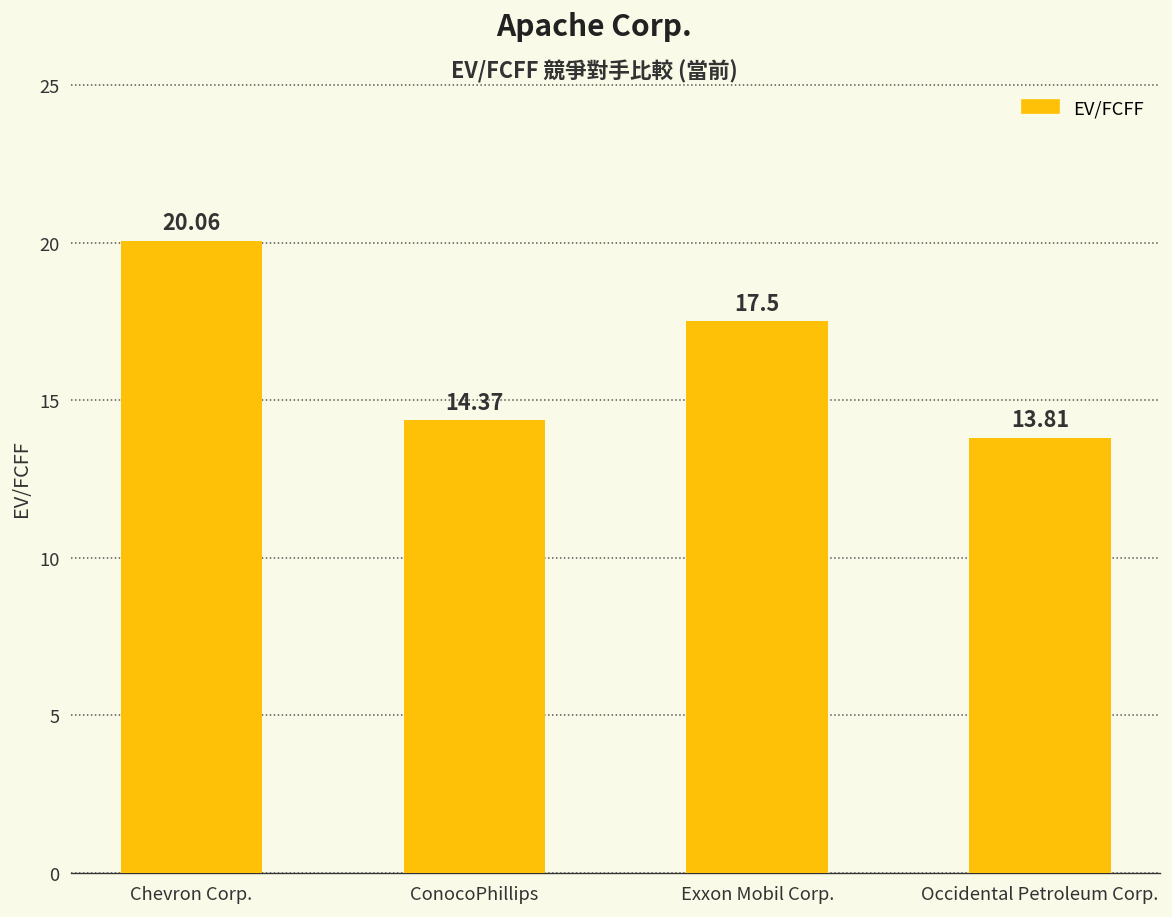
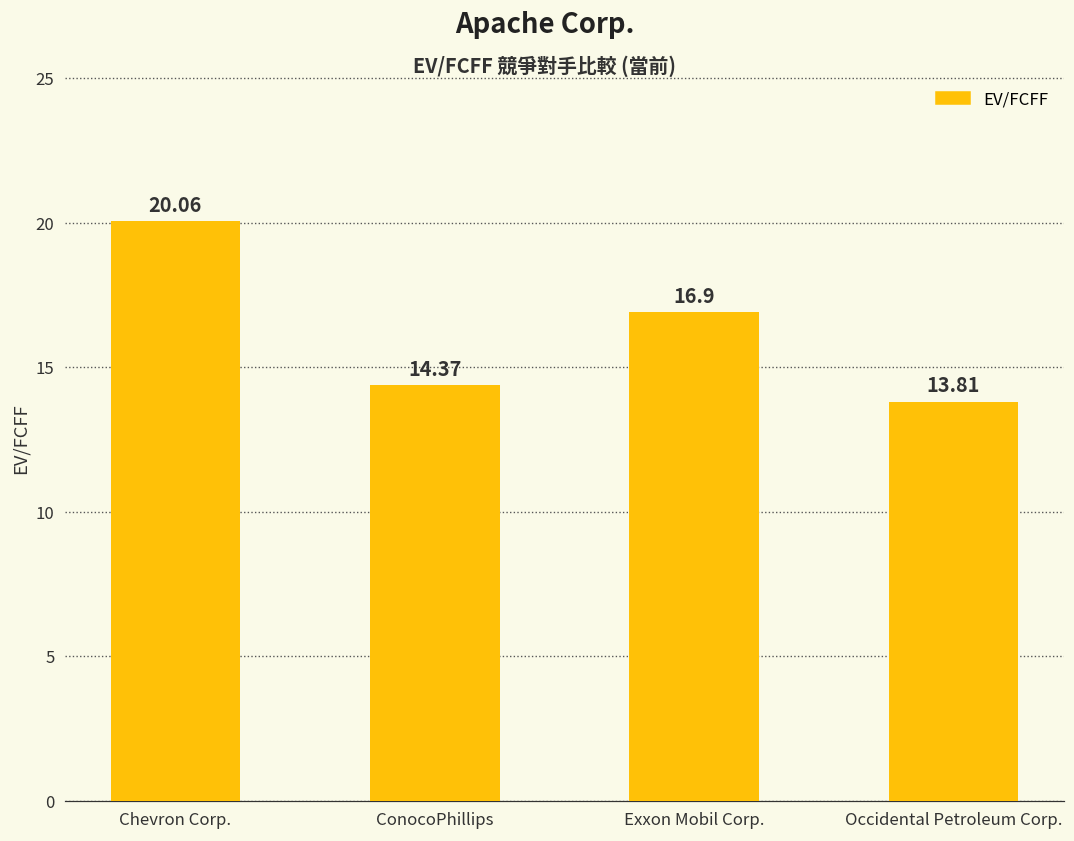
Exxon Mobil Corp.: 17.5 -> 16.9
